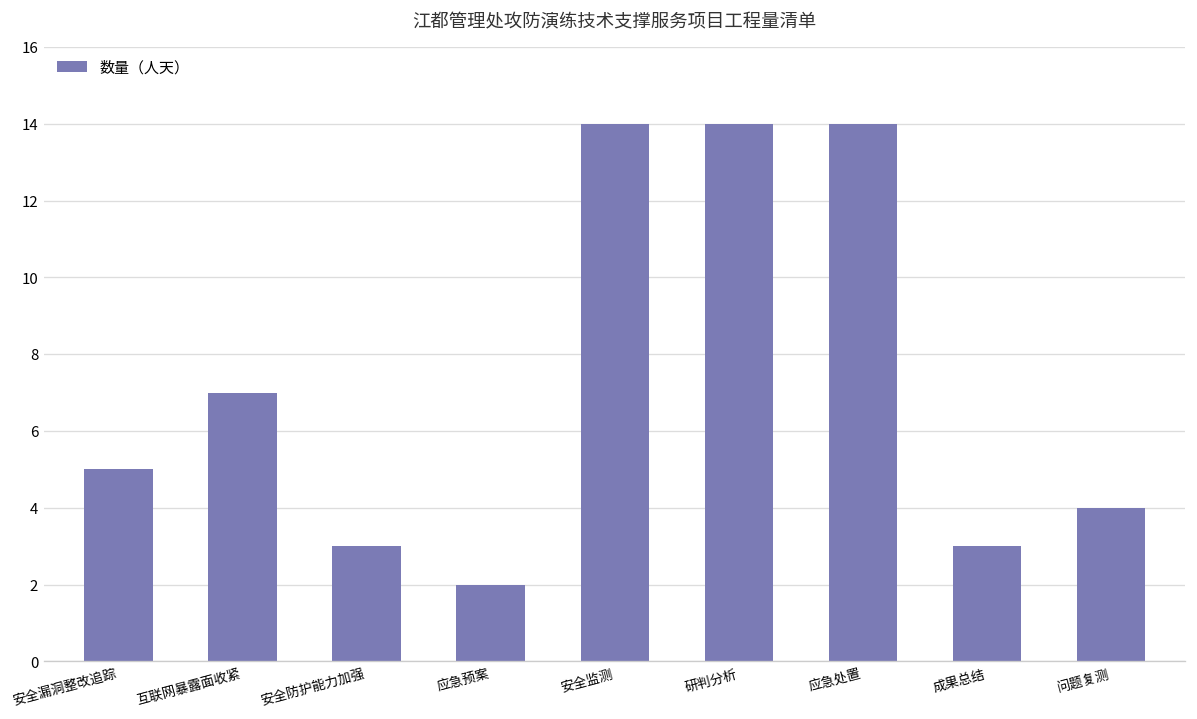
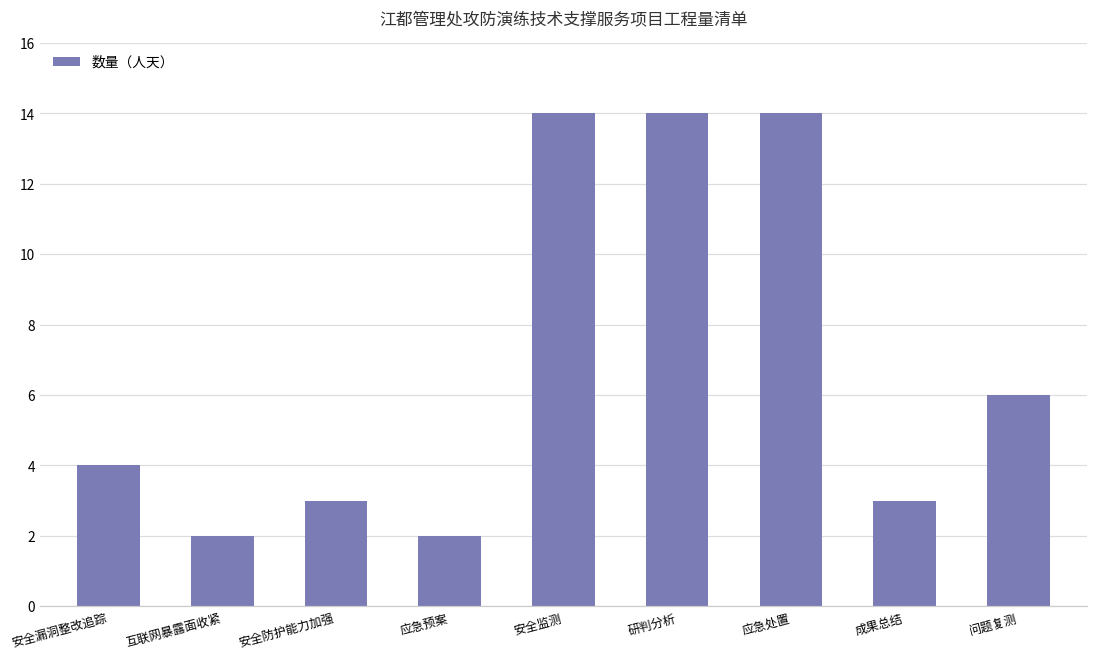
安全漏洞整改追踪: 5 -> 4
互联网暴露面收紧: 7 -> 2
问题复测: 4 -> 6
